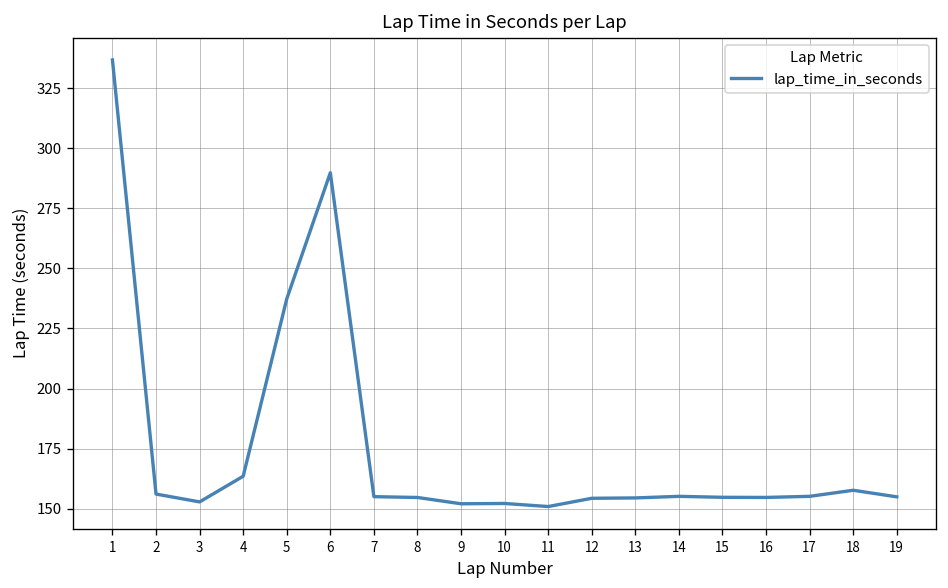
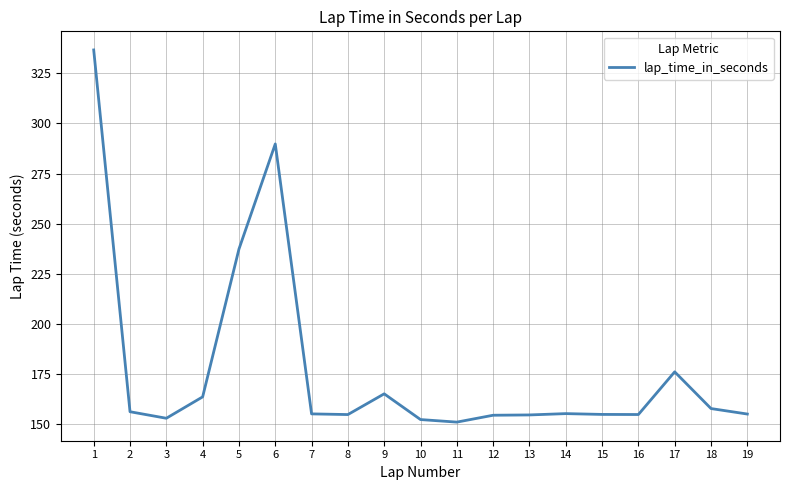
9: 152 -> 165
17: 155 -> 176
